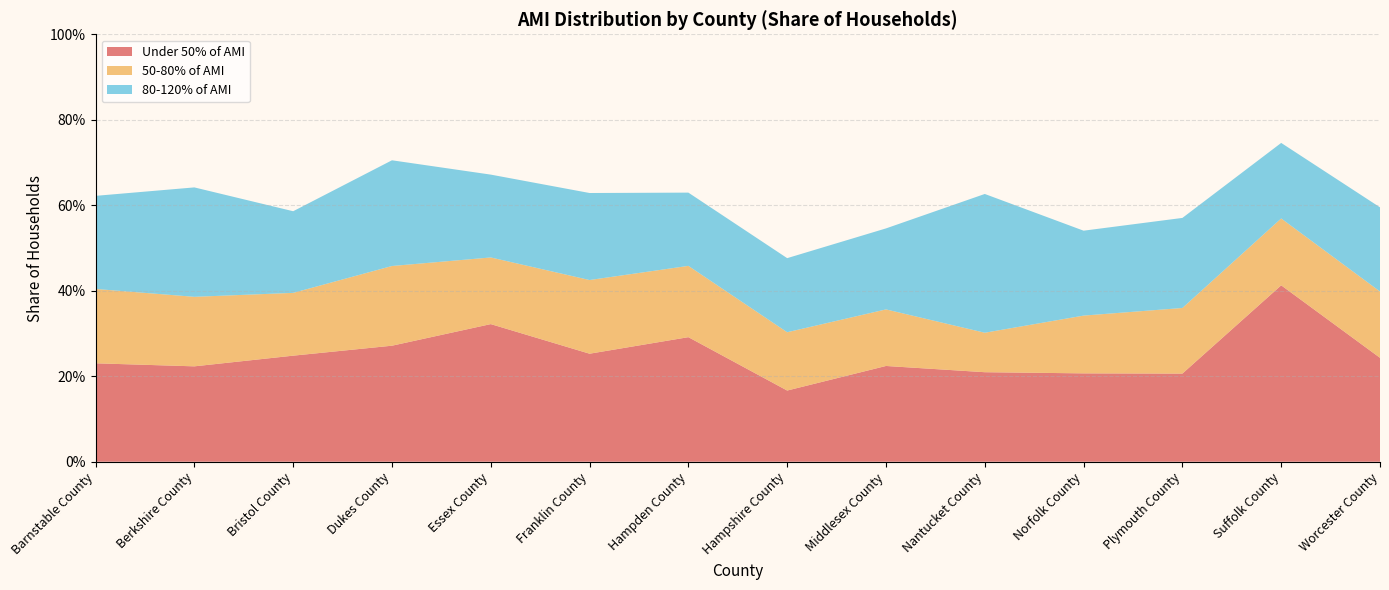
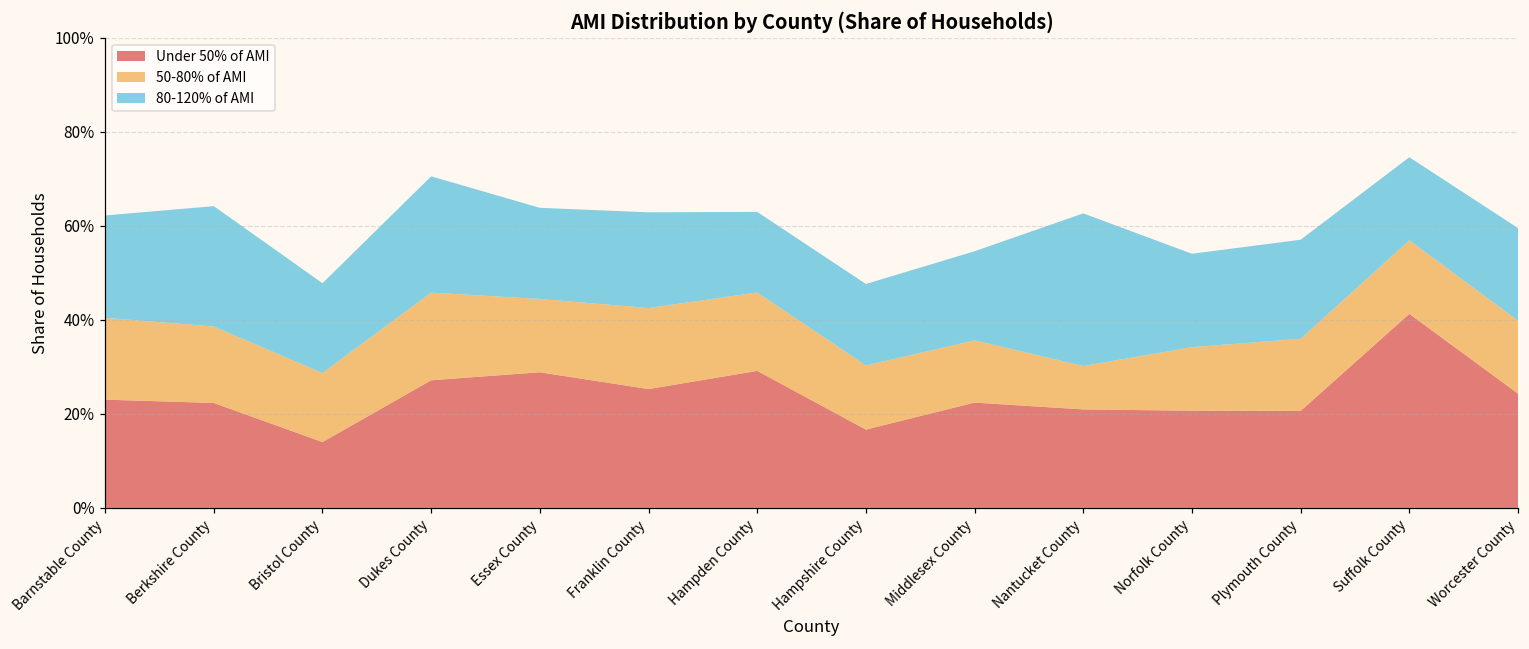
Under 50% of AMI, Bristol County: 25% -> 14%
Under 50% of AMI, Essex County: 32% -> 29%
